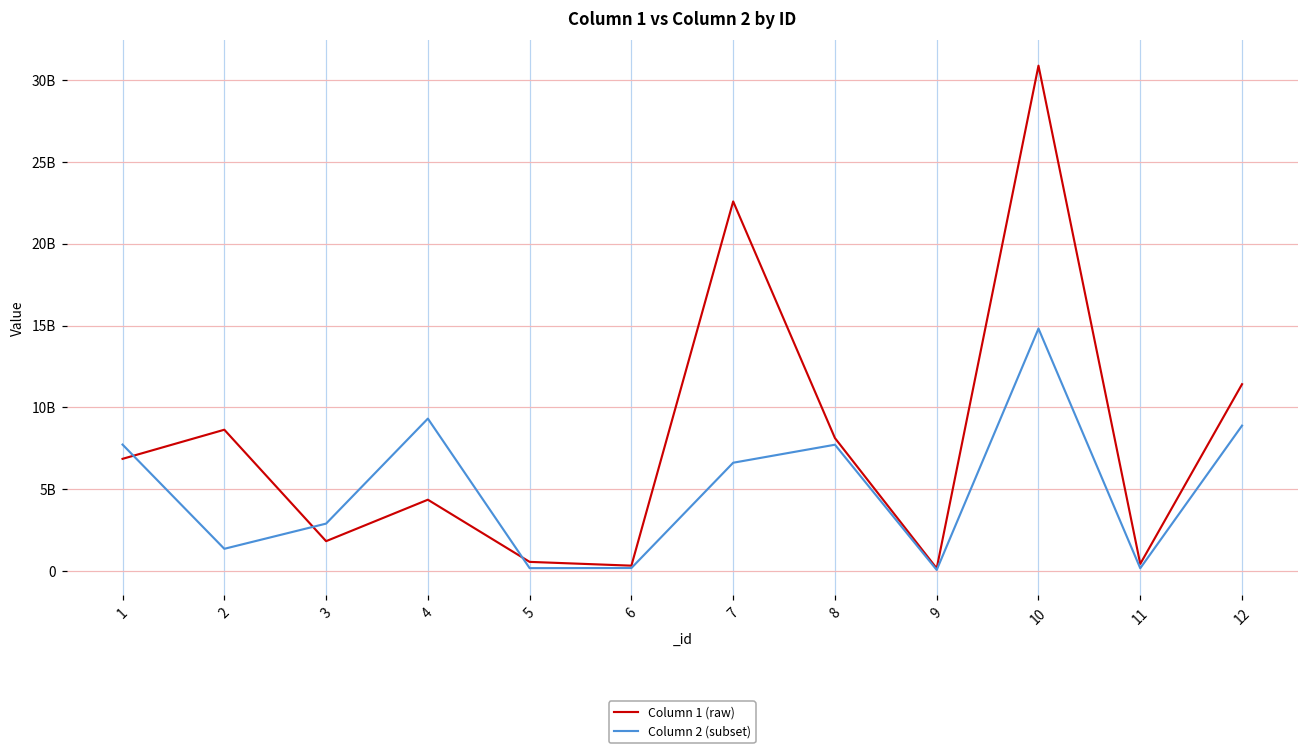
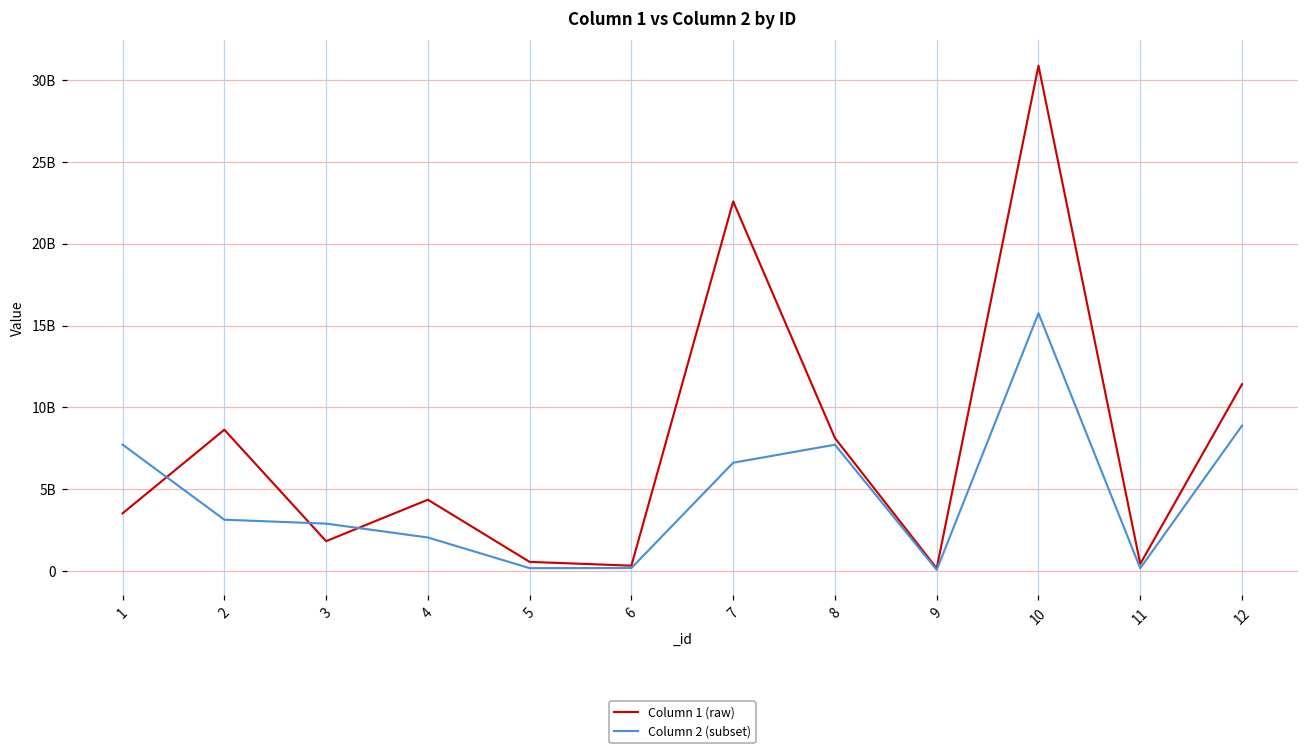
Column 1 (raw), 1: 6900000000 -> 3500000000
Column 2 (subset), 2: 1400000000 -> 3100000000
Column 2 (subset), 4: 9300000000 -> 2100000000
Column 2 (subset), 10: 14800000000 -> 15800000000
